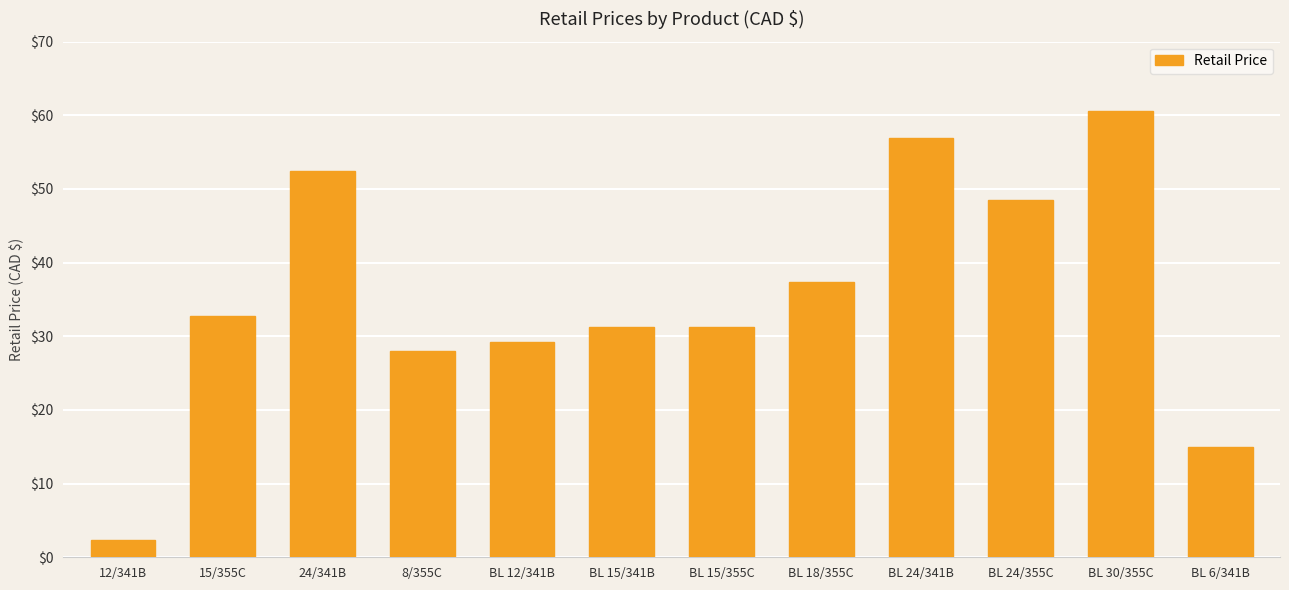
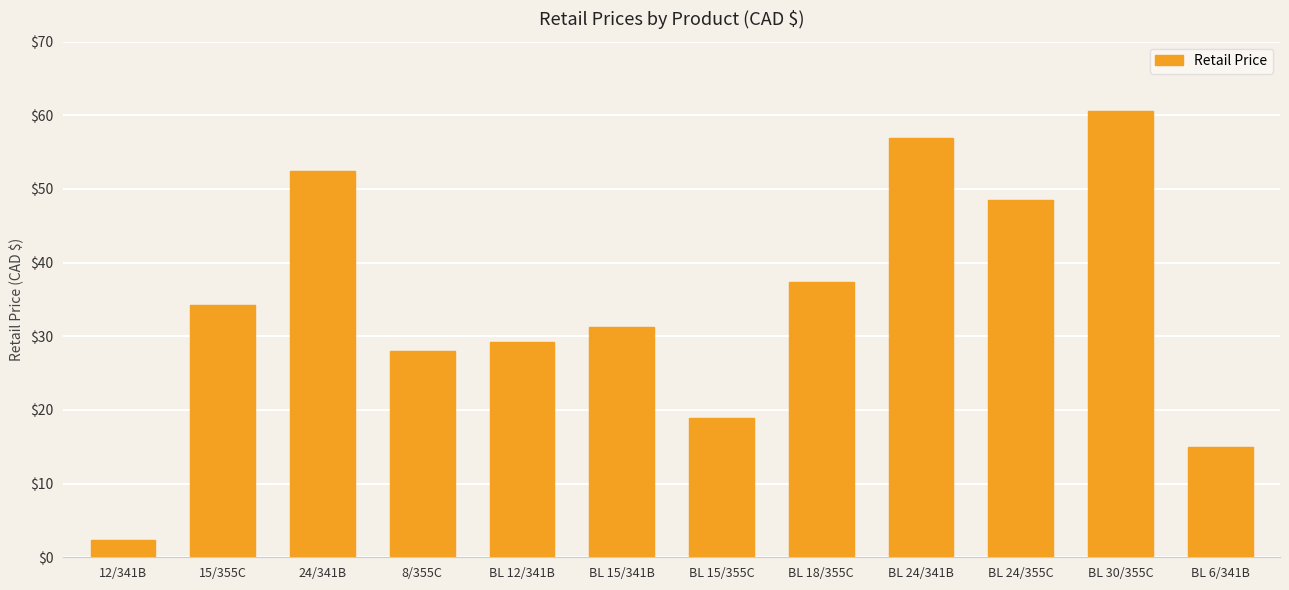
15/355C: $33 -> $34
BL 15/355C: $31 -> $19
